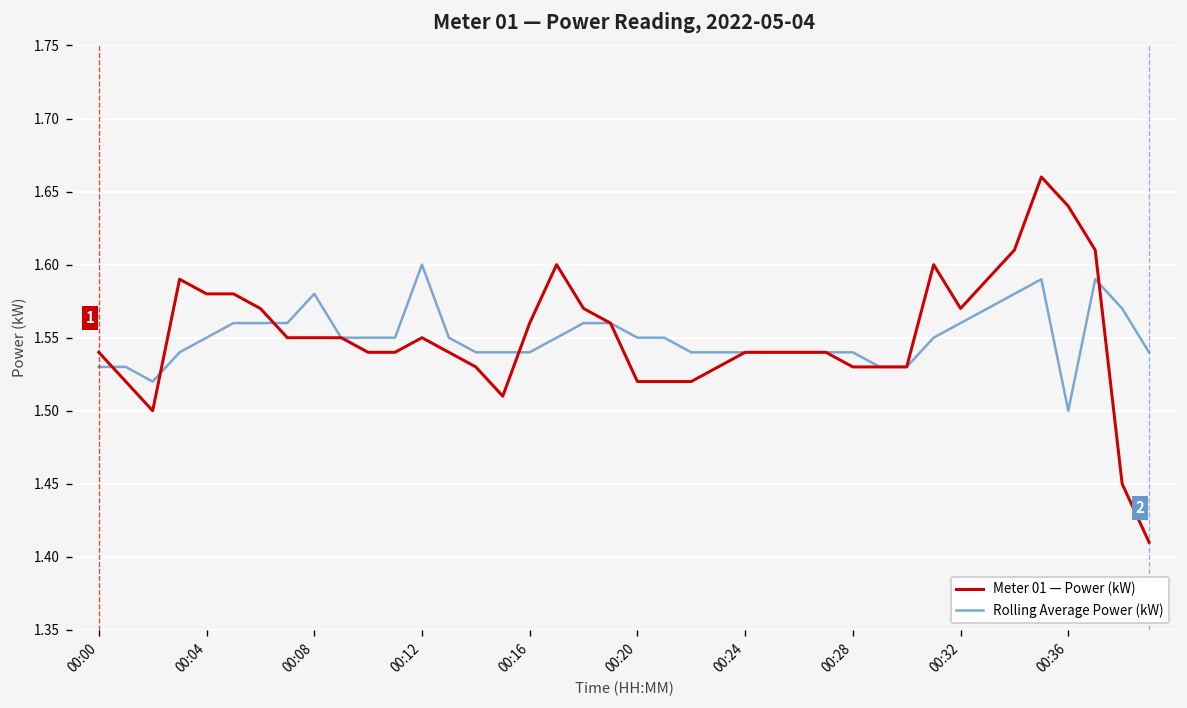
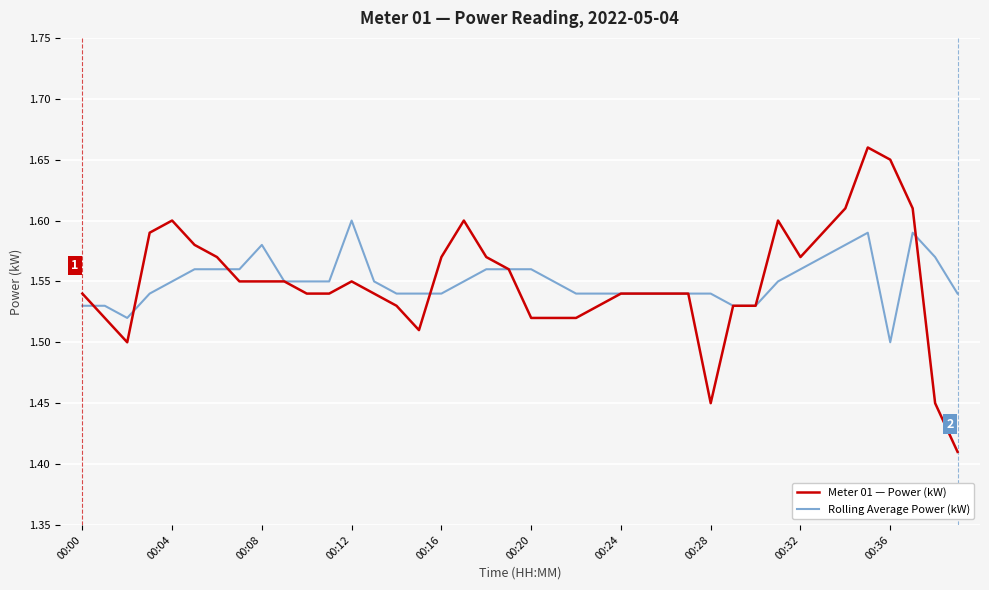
Meter 01 — Power (kW), 00:04: 1.58 -> 1.60
Meter 01 — Power (kW), 00:16: 1.56 -> 1.57
Rolling Average Power (kW), 00:20: 1.55 -> 1.56
Meter 01 — Power (kW), 00:28: 1.53 -> 1.45
Meter 01 — Power (kW), 00:36: 1.64 -> 1.65
